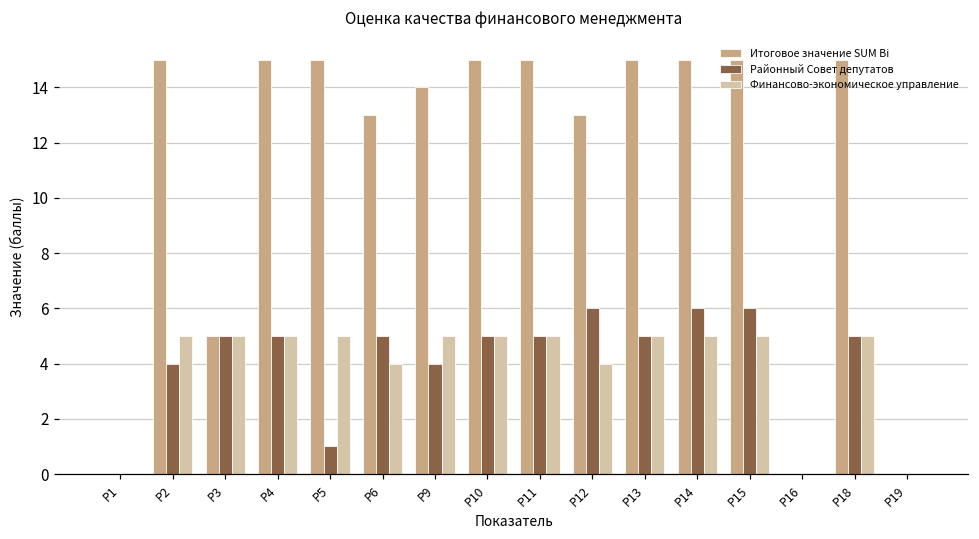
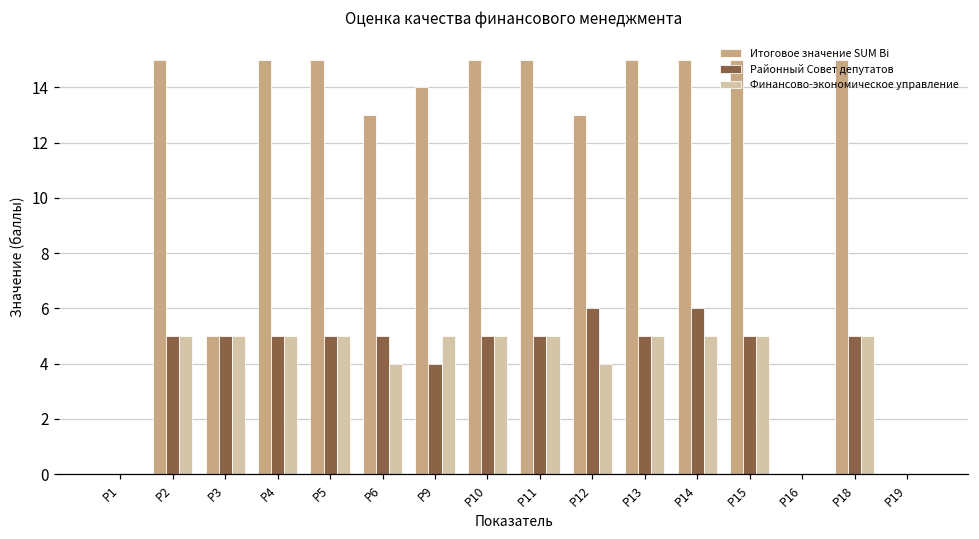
Районный Совет депутатов, Р2: 4 -> 5
Районный Совет депутатов, Р5: 1 -> 5
Районный Совет депутатов, Р15: 6 -> 5
